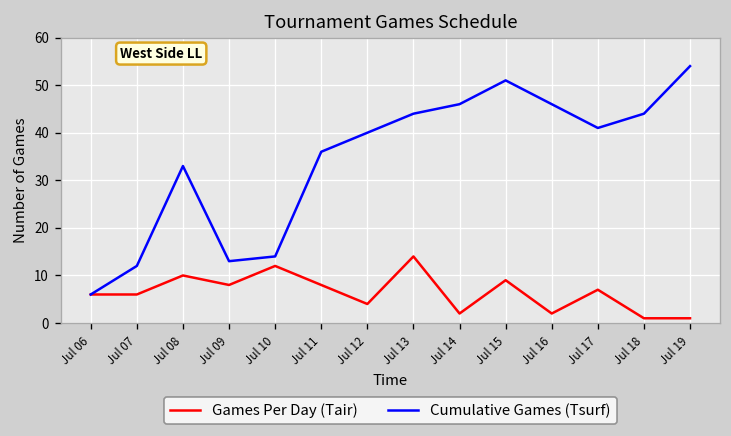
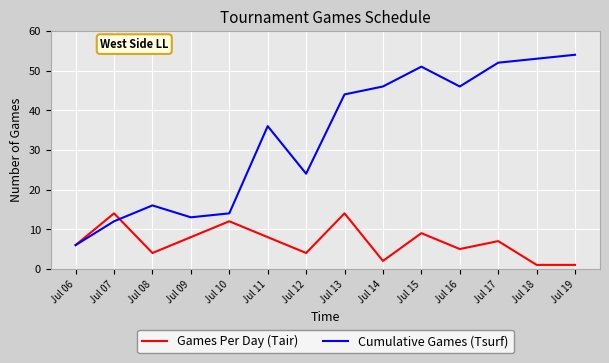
Games Per Day (Tair), Jul 07: 6 -> 14
Games Per Day (Tair), Jul 08: 10 -> 4
Cumulative Games (Tsurf), Jul 08: 33 -> 16
Cumulative Games (Tsurf), Jul 12: 40 -> 24
Games Per Day (Tair), Jul 16: 2 -> 5
Cumulative Games (Tsurf), Jul 17: 41 -> 52
Cumulative Games (Tsurf), Jul 18: 44 -> 53
